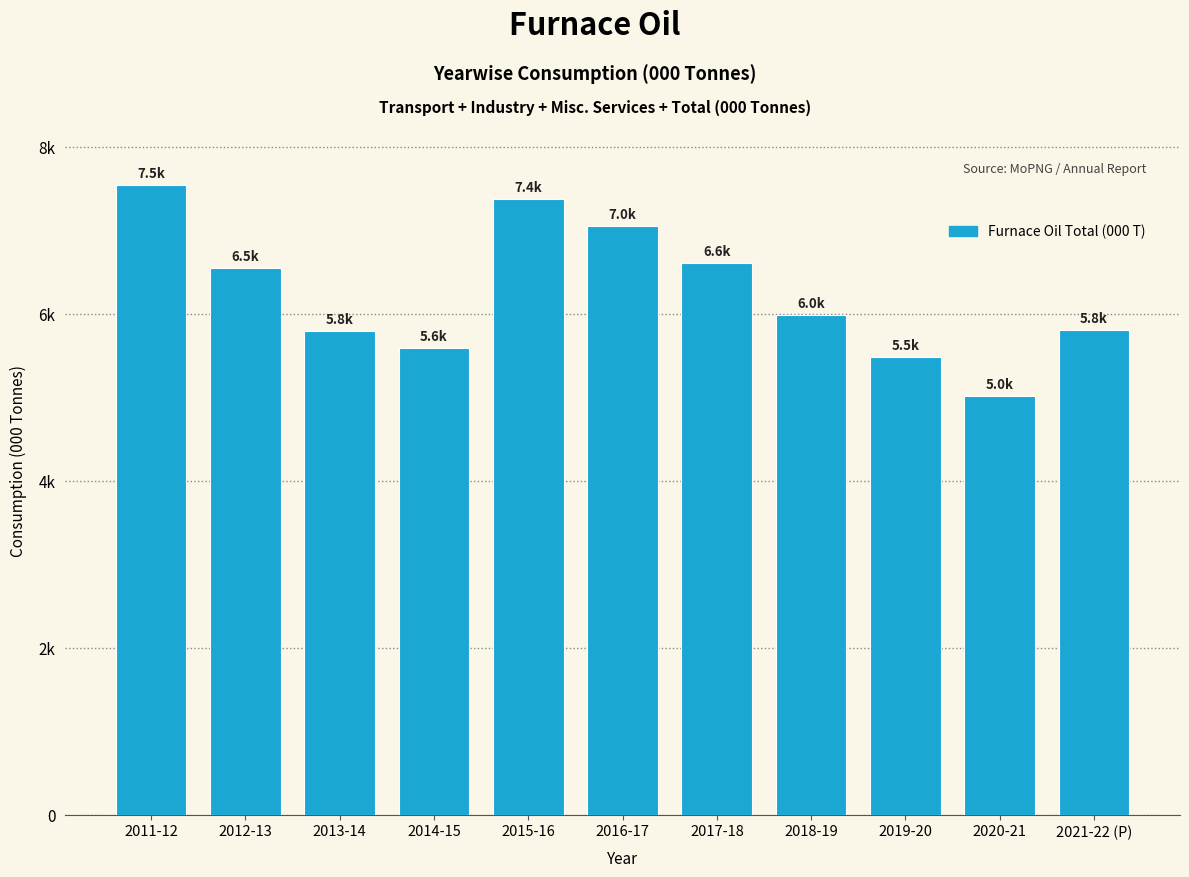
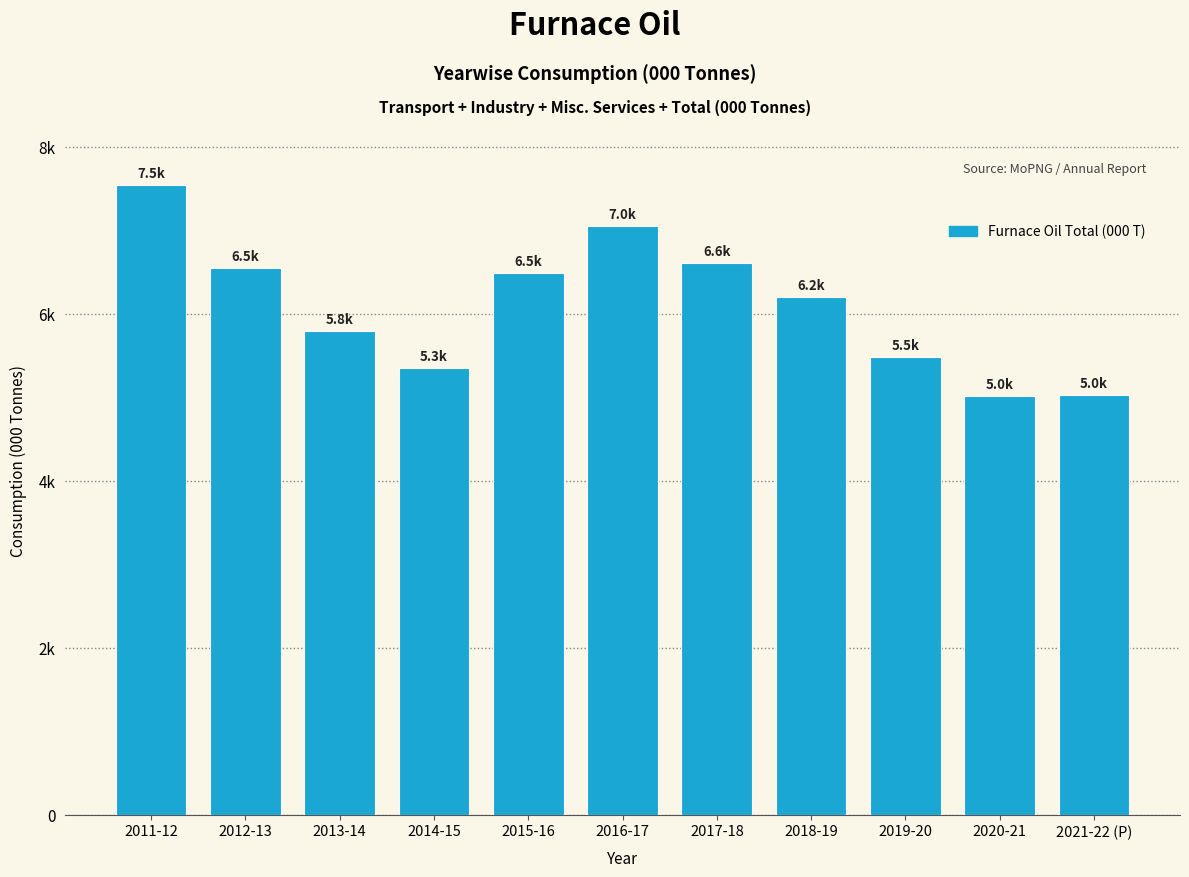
2014-15: 5.6k -> 5.3k
2015-16: 7.4k -> 6.5k
2018-19: 6.0k -> 6.2k
2021-22 (P): 5.8k -> 5.0k
